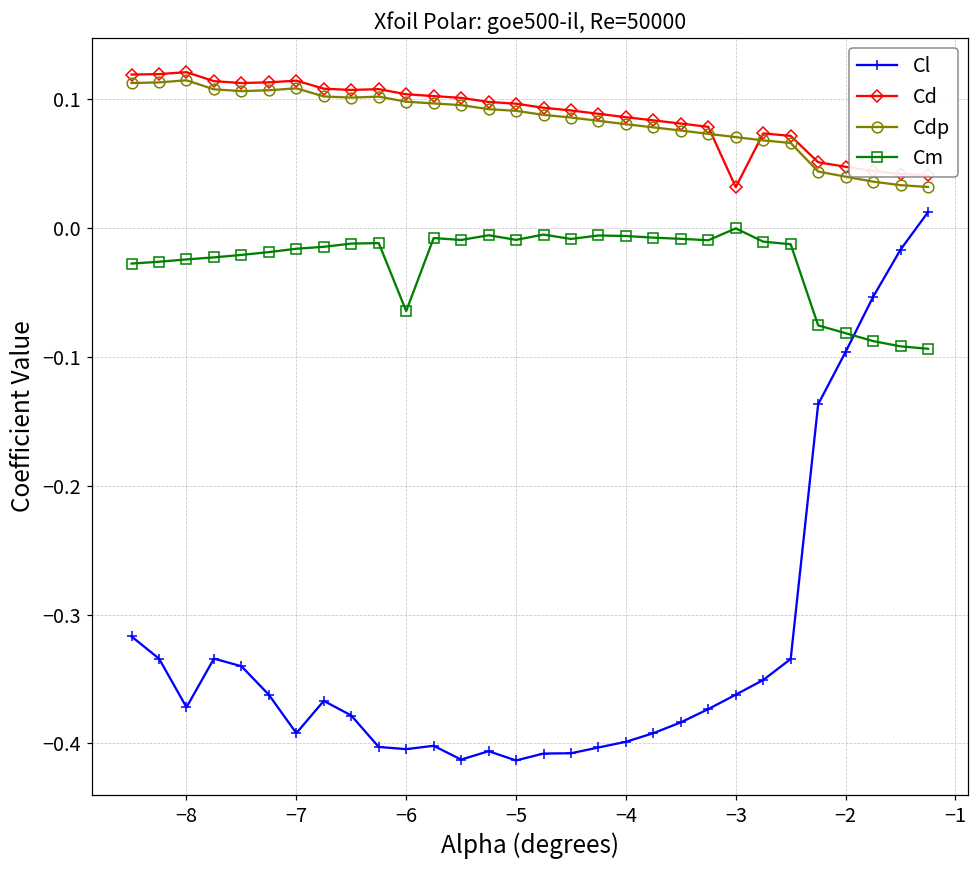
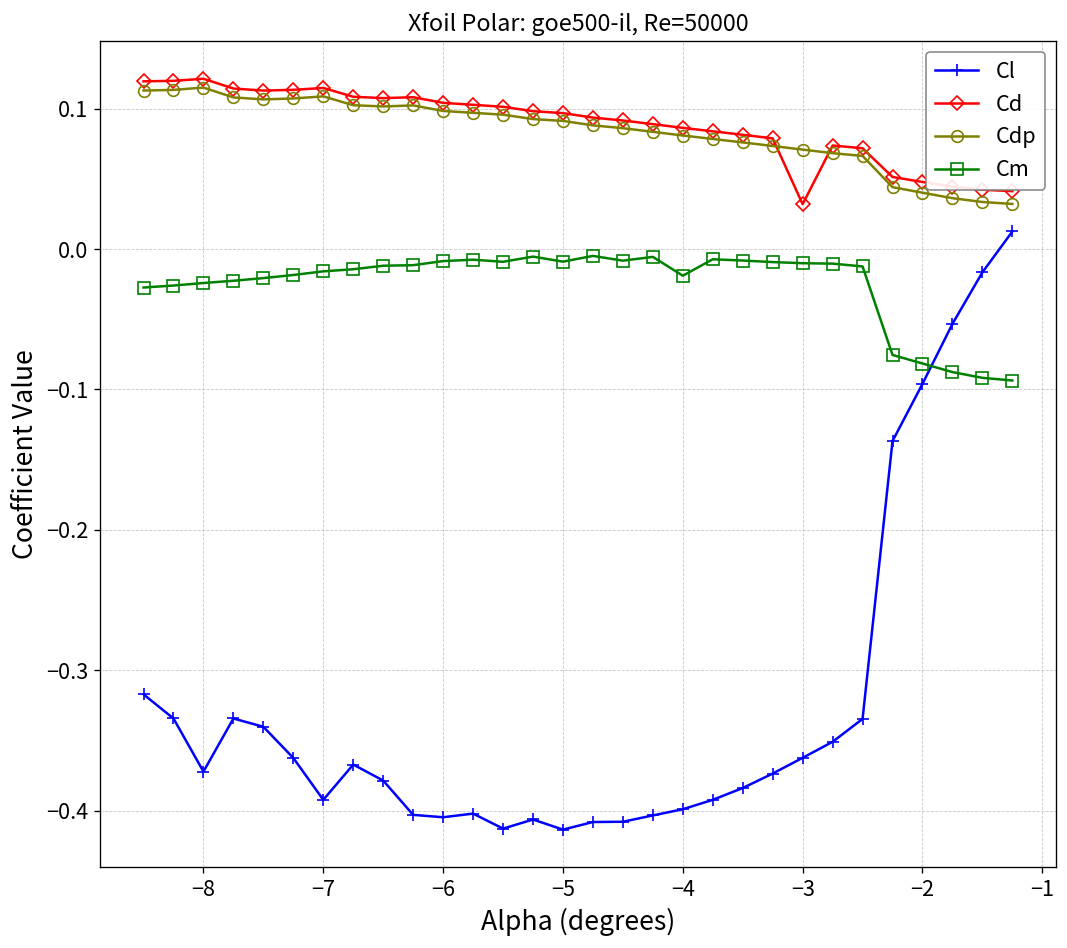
Cm, −6: -0.064 -> -0.009
Cm, −4: -0.006 -> -0.019
Cm, −3: 0.000 -> -0.010
